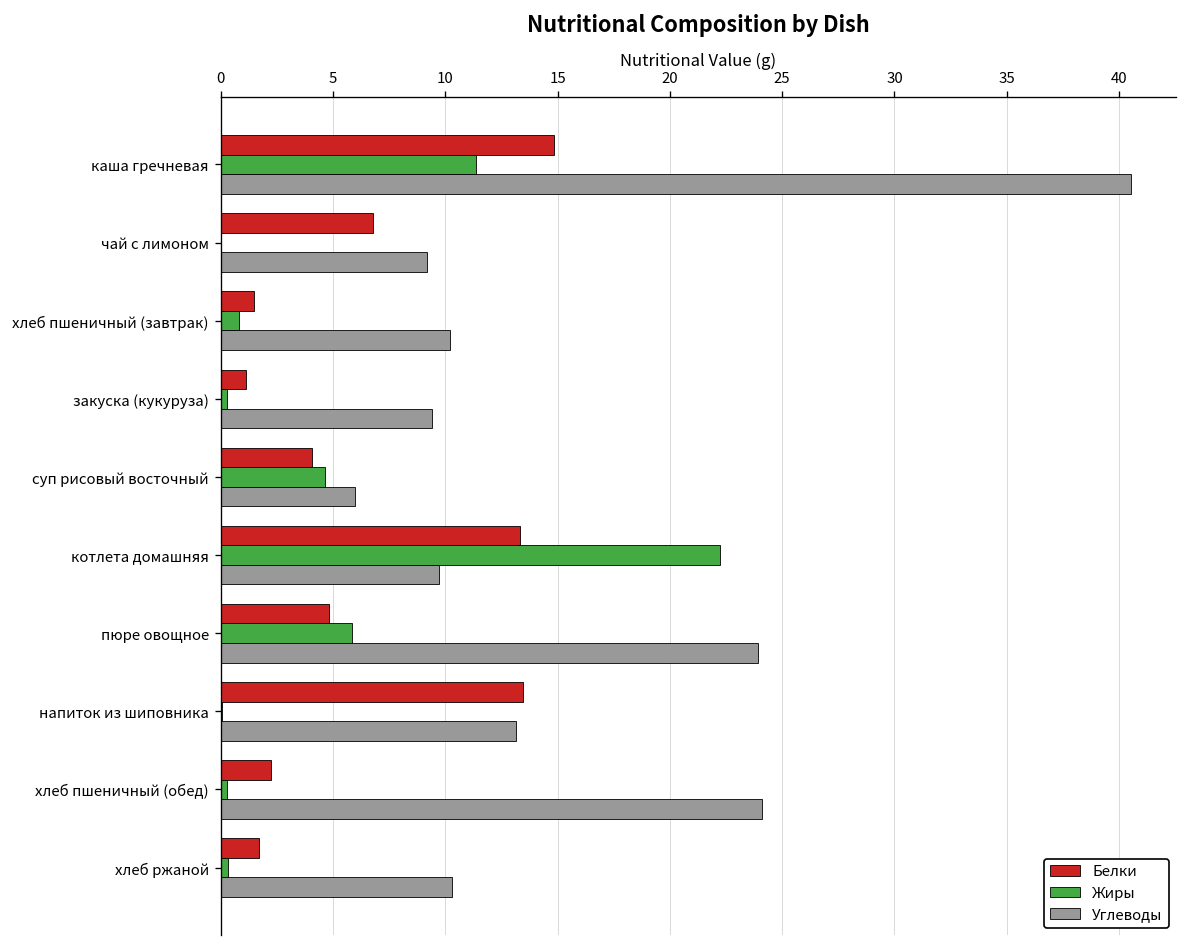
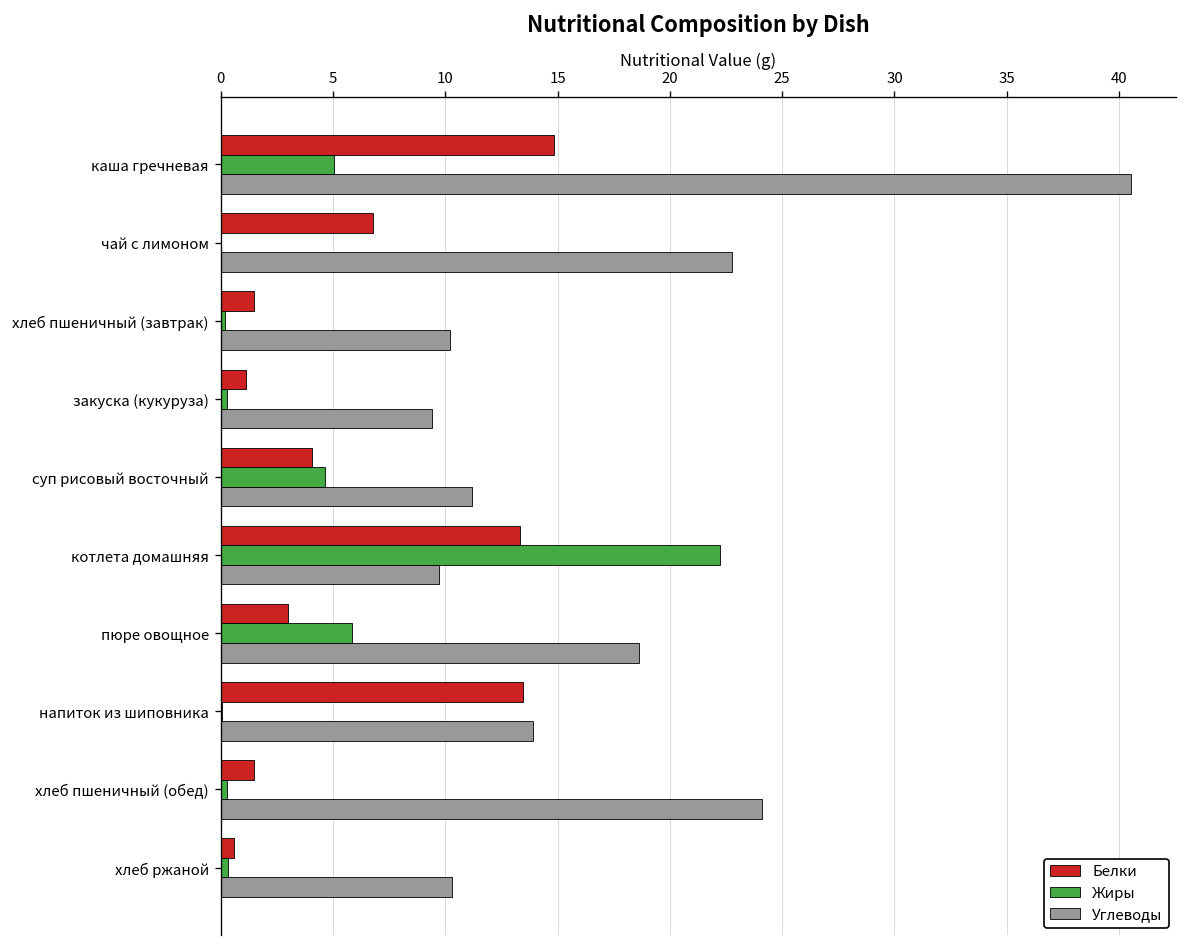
Жиры, каша гречневая: 11.4 -> 5.1
Углеводы, чай с лимоном: 9.2 -> 22.8
Жиры, хлеб пшеничный (завтрак): 0.8 -> 0.2
Углеводы, суп рисовый восточный: 6.0 -> 11.2
Белки, пюре овощное: 4.8 -> 3.0
Углеводы, пюре овощное: 23.9 -> 18.6
Углеводы, напиток из шиповника: 13.1 -> 13.9
Белки, хлеб пшеничный (обед): 2.3 -> 1.5
Белки, хлеб ржаной: 1.7 -> 0.6
